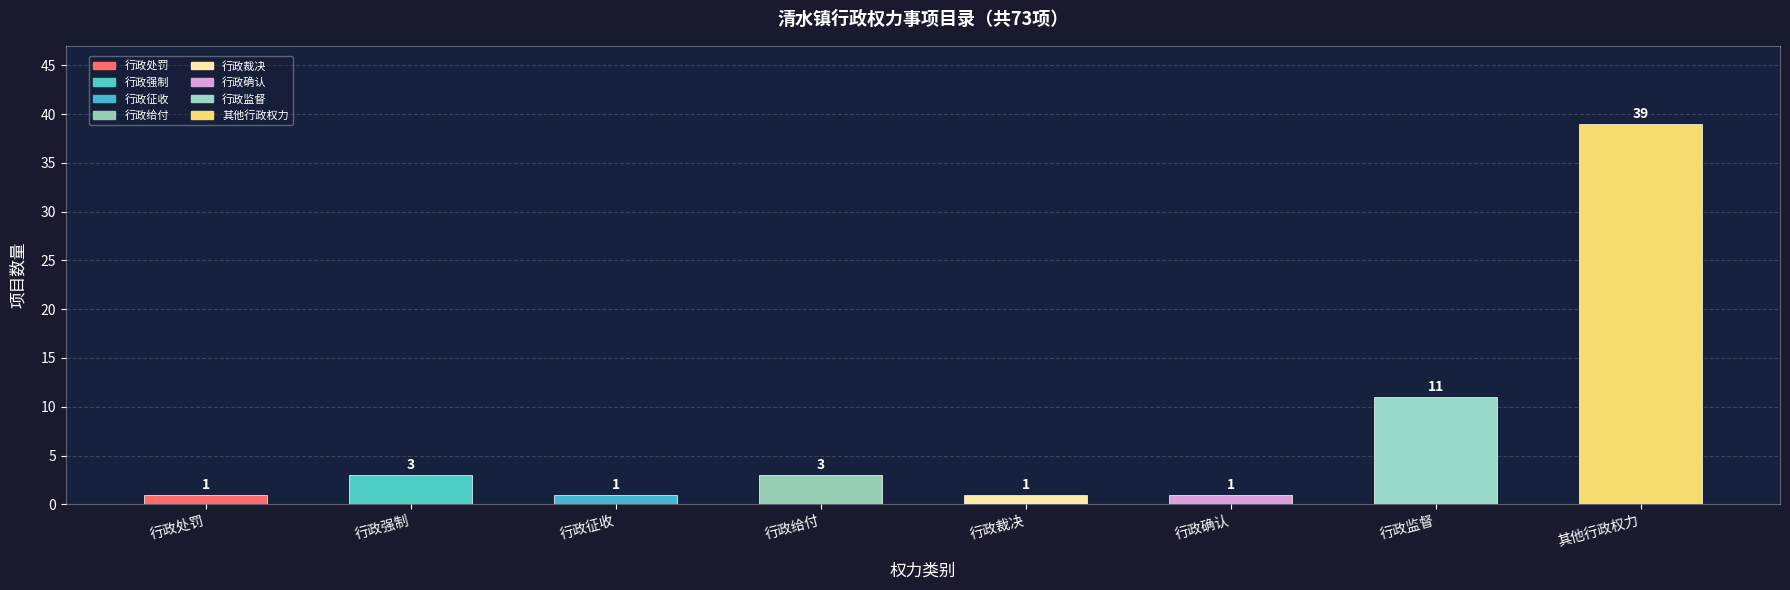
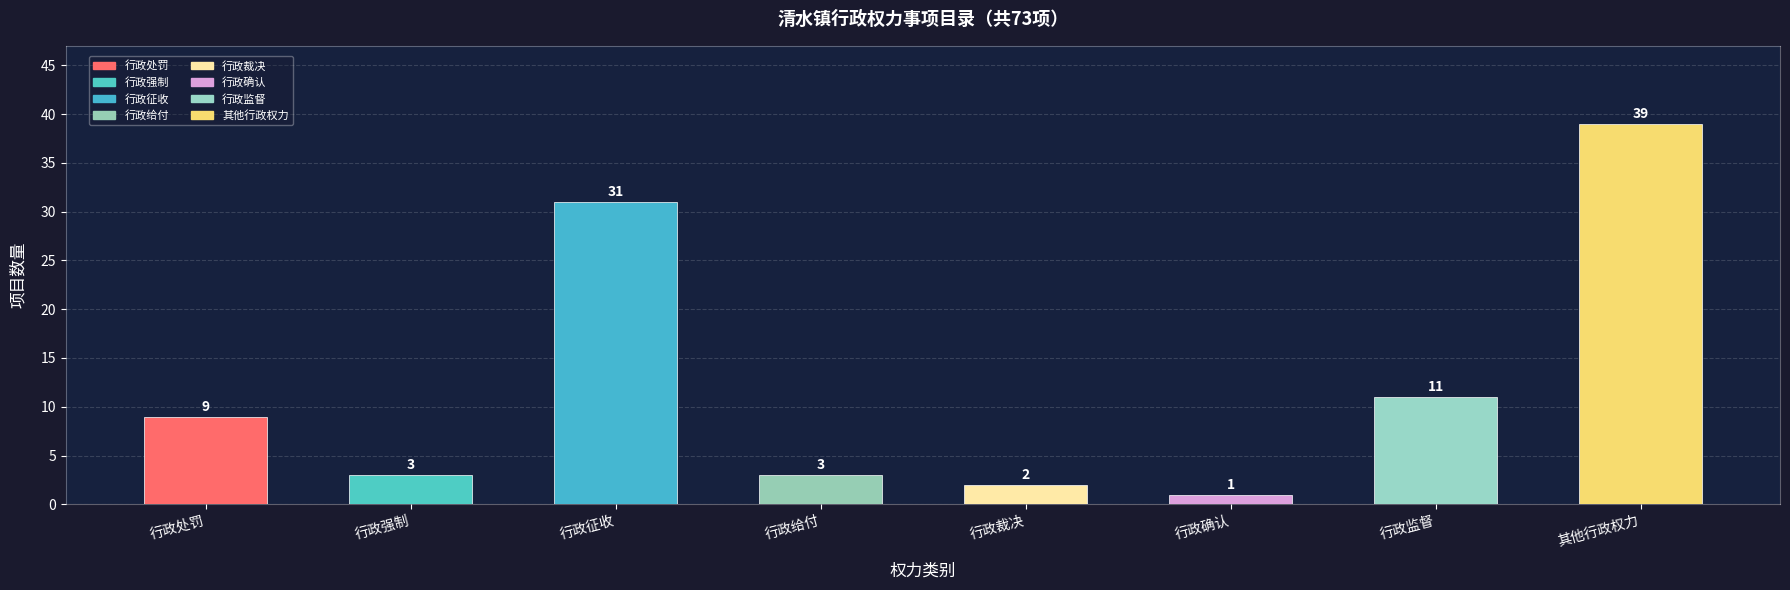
行政处罚: 1 -> 9
行政征收: 1 -> 31
行政裁决: 1 -> 2
